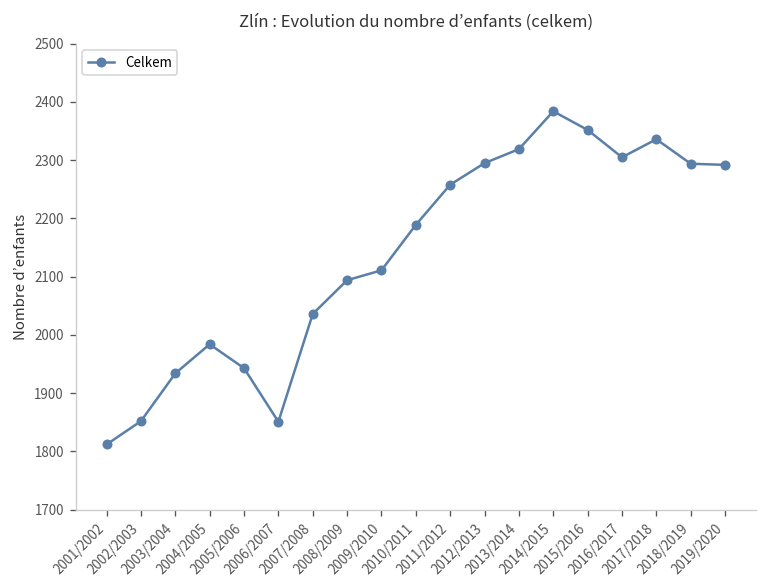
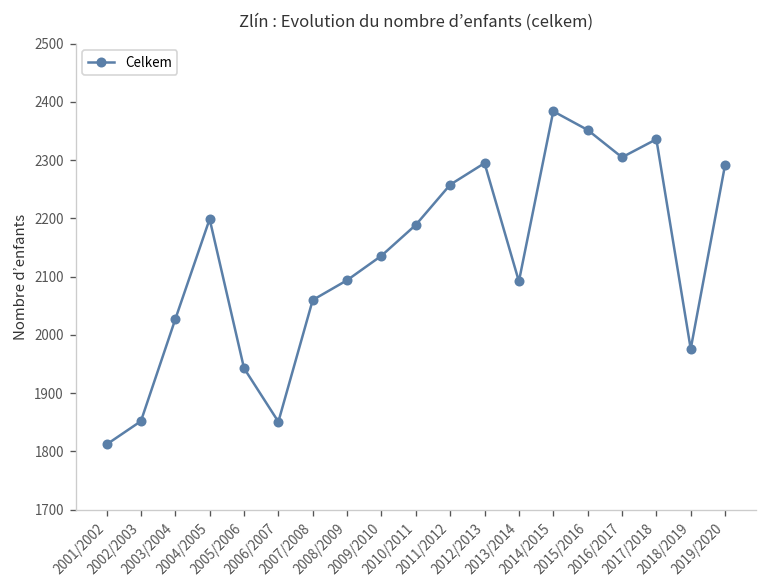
2003/2004: 1930 -> 2030
2004/2005: 1980 -> 2200
2007/2008: 2040 -> 2060
2009/2010: 2110 -> 2140
2013/2014: 2320 -> 2090
2018/2019: 2290 -> 1980
